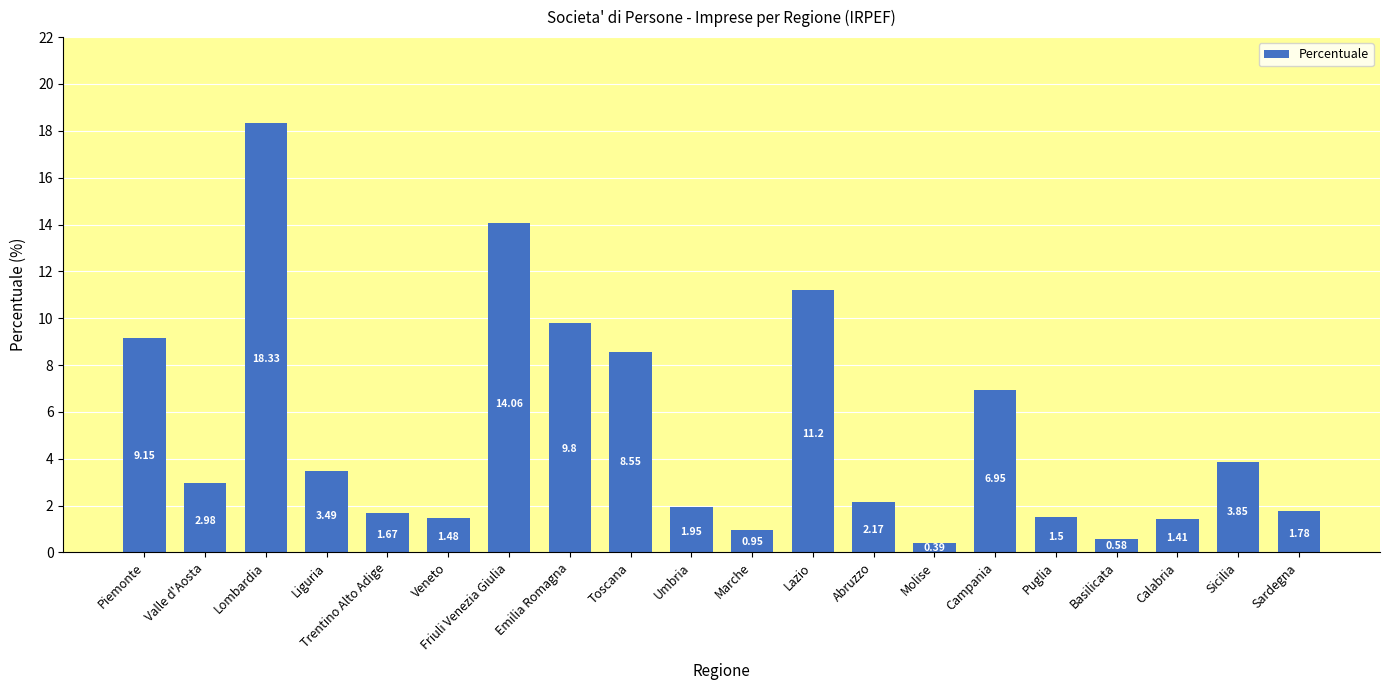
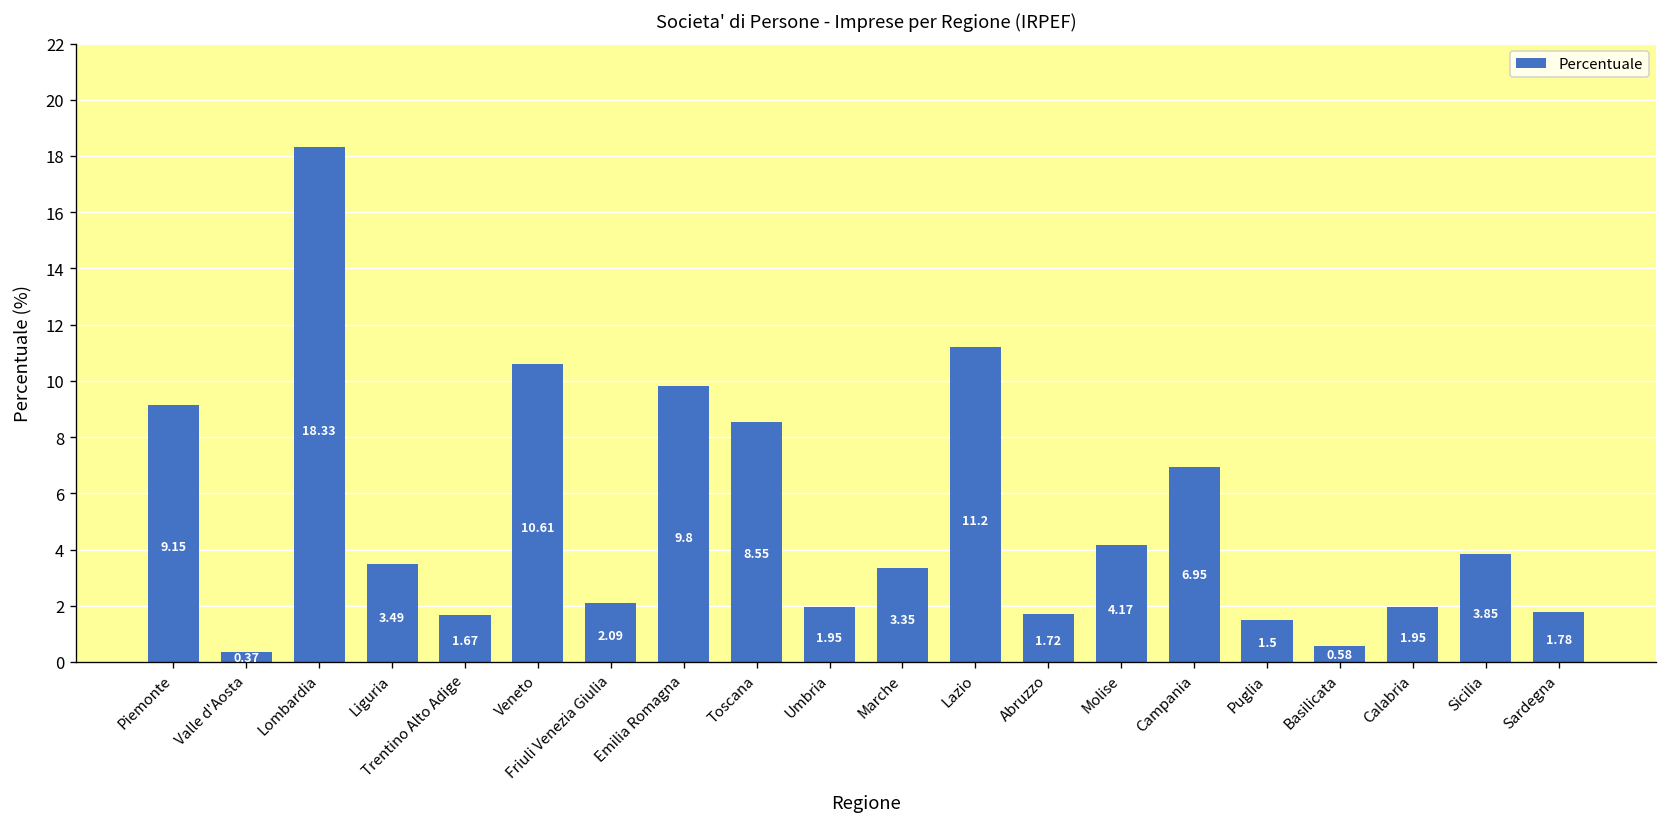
Valle d'Aosta: 2.98 -> 0.37
Veneto: 1.48 -> 10.61
Friuli Venezia Giulia: 14.06 -> 2.09
Marche: 0.95 -> 3.35
Abruzzo: 2.17 -> 1.72
Molise: 0.39 -> 4.17
Calabria: 1.41 -> 1.95
